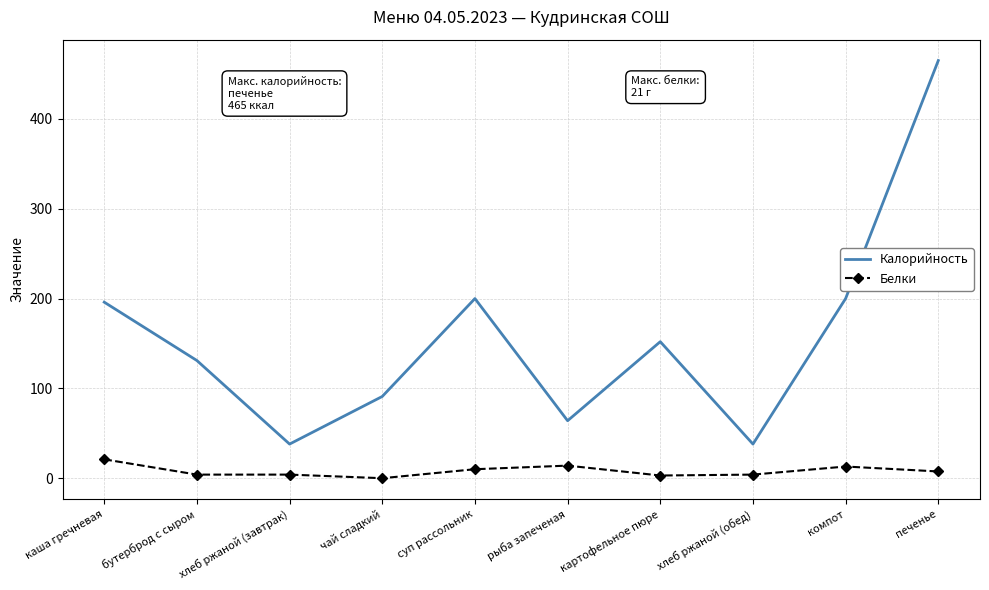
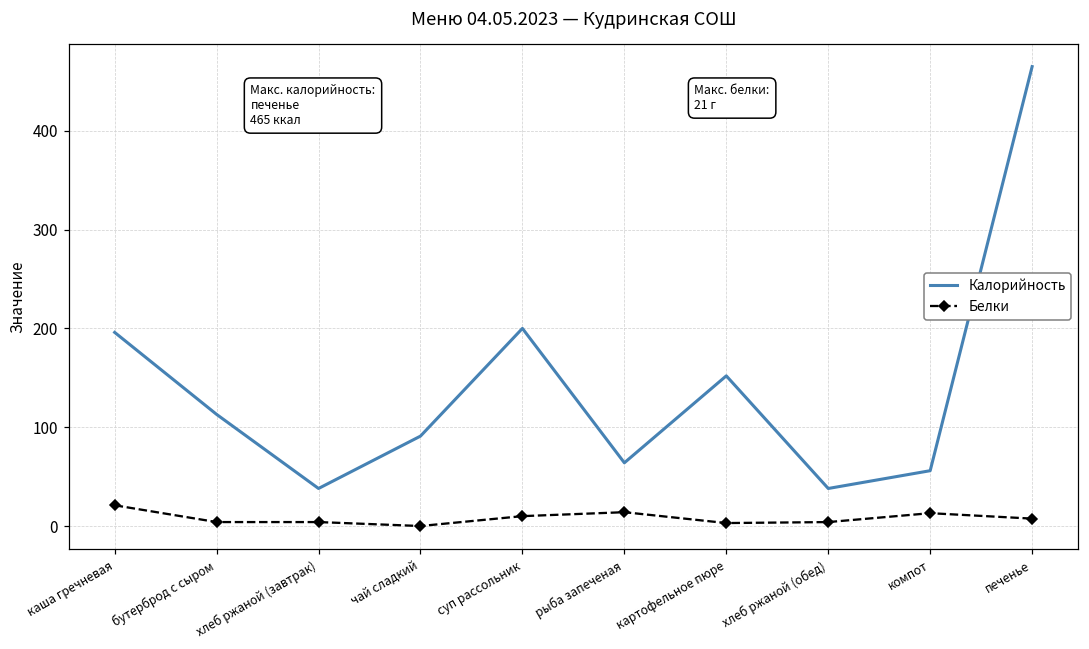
Калорийность, бутерброд с сыром: 130 -> 110
Калорийность, компот: 200 -> 60
